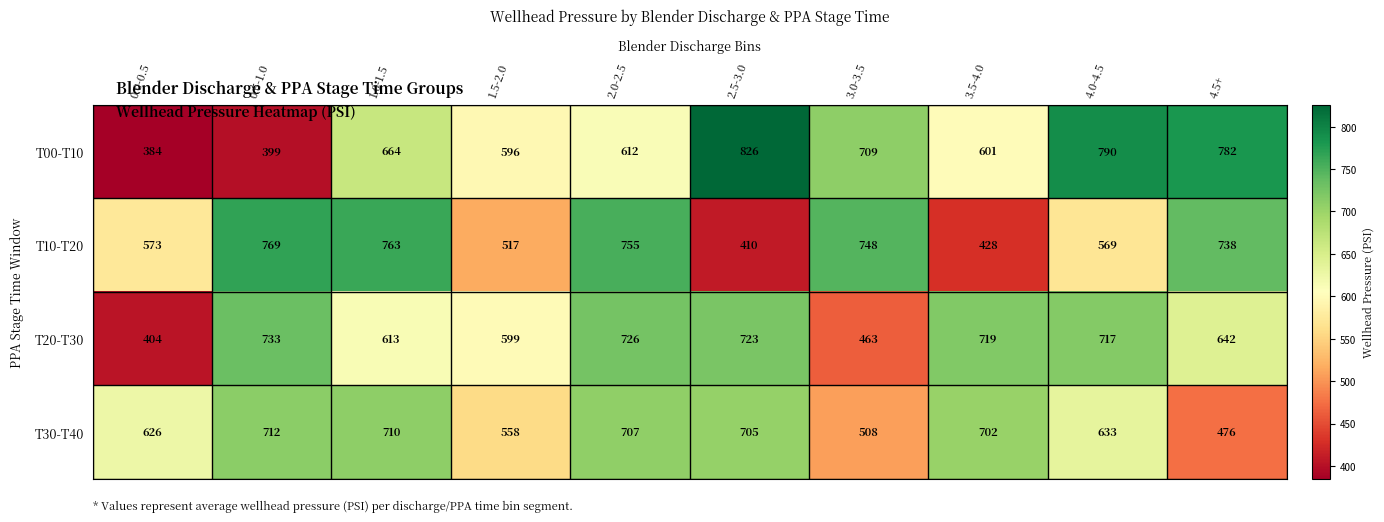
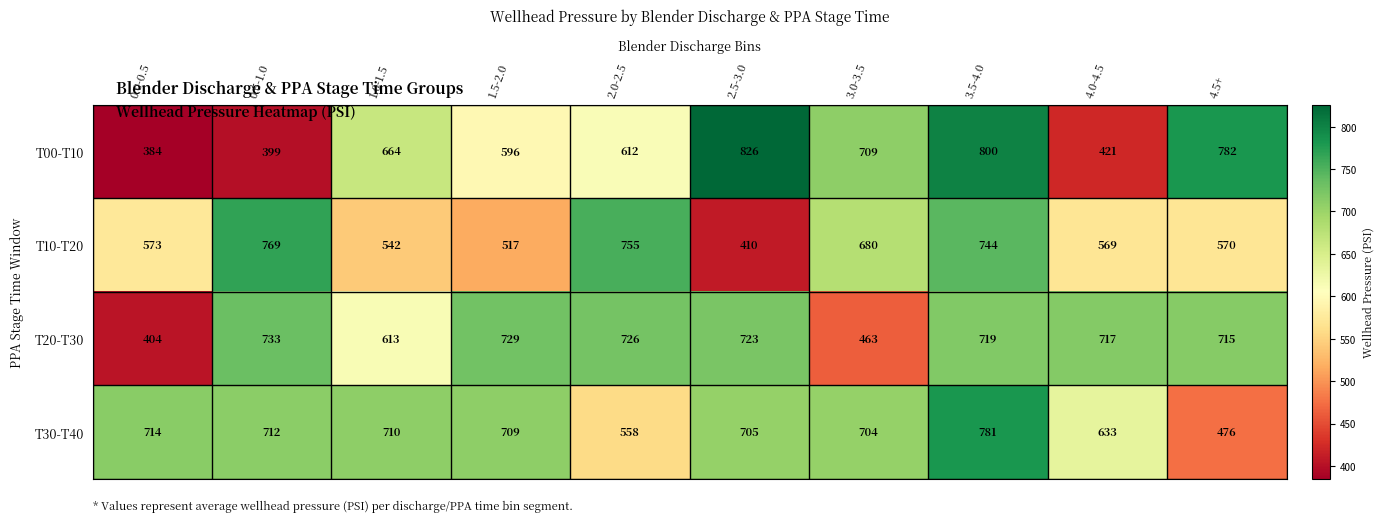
T00-T10, 3.5-4.0: 601 -> 800
T00-T10, 4.0-4.5: 790 -> 421
T10-T20, 1.0-1.5: 763 -> 542
T10-T20, 3.0-3.5: 748 -> 680
T10-T20, 3.5-4.0: 428 -> 744
T10-T20, 4.5+: 738 -> 570
T20-T30, 1.5-2.0: 599 -> 729
T20-T30, 4.5+: 642 -> 715
T30-T40, 0.0-0.5: 626 -> 714
T30-T40, 1.5-2.0: 558 -> 709
T30-T40, 2.0-2.5: 707 -> 558
T30-T40, 3.0-3.5: 508 -> 704
T30-T40, 3.5-4.0: 702 -> 781
